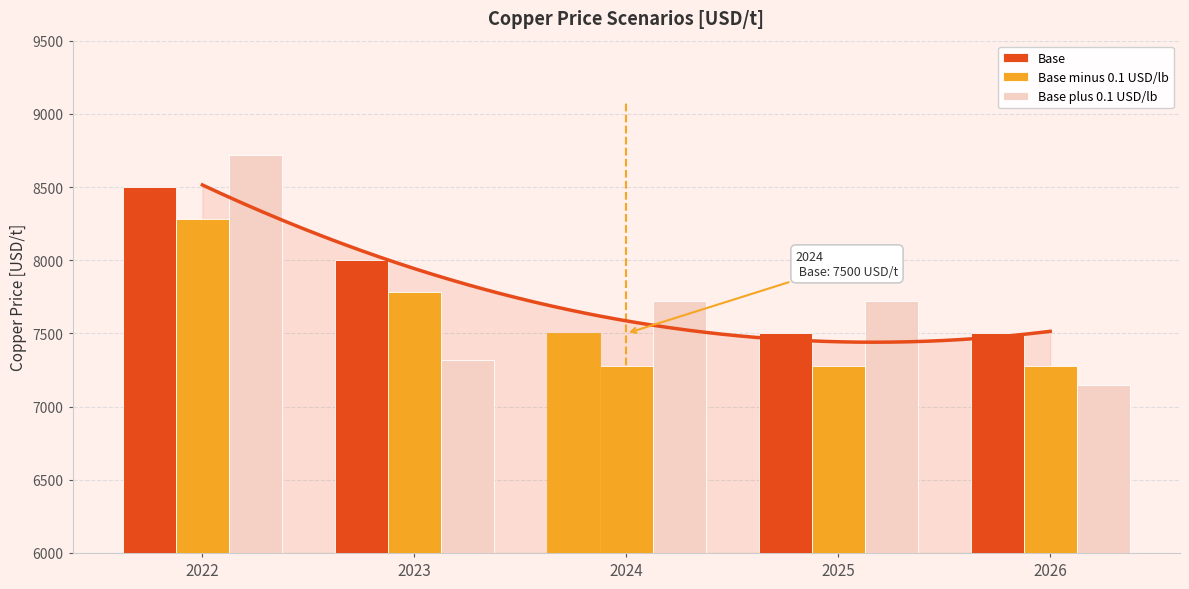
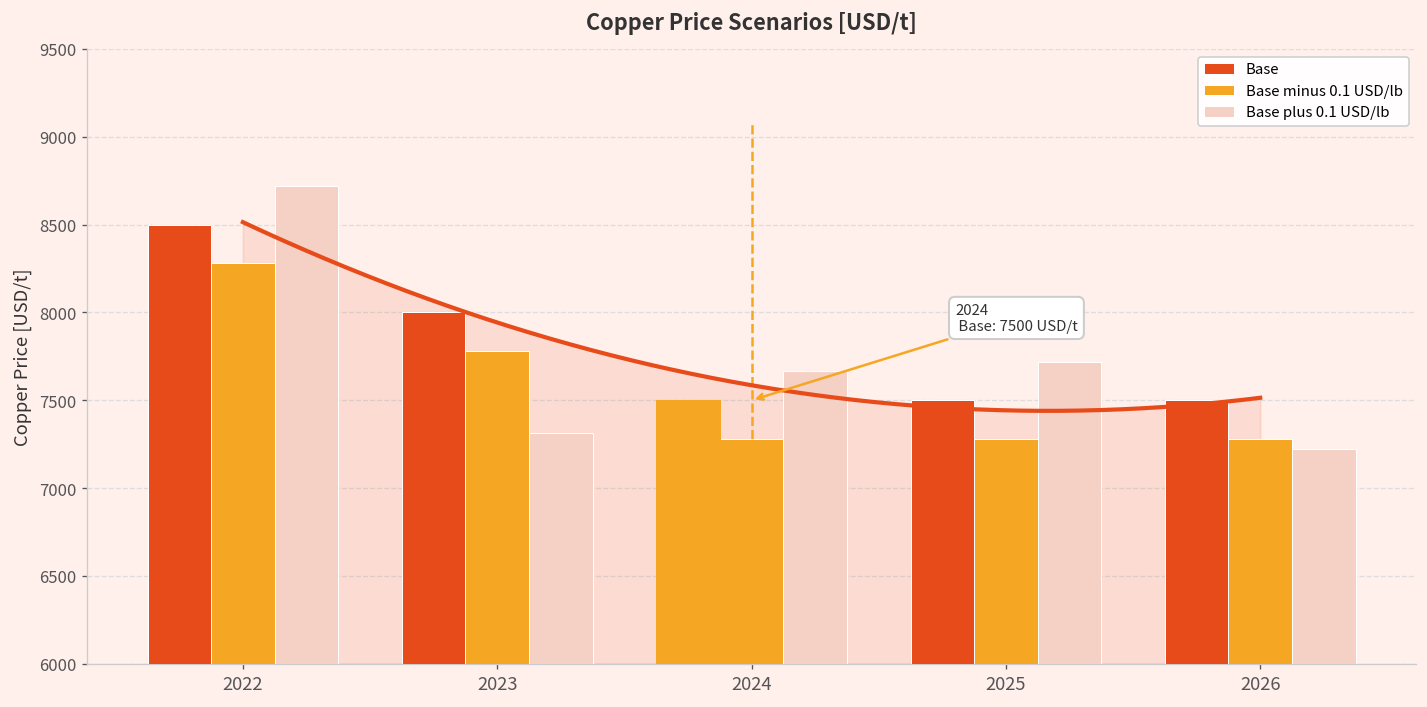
Base plus 0.1 USD/lb, 2024: 7720 -> 7660
Base plus 0.1 USD/lb, 2026: 7150 -> 7220
